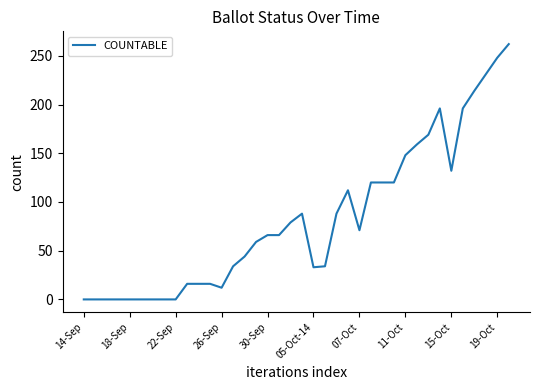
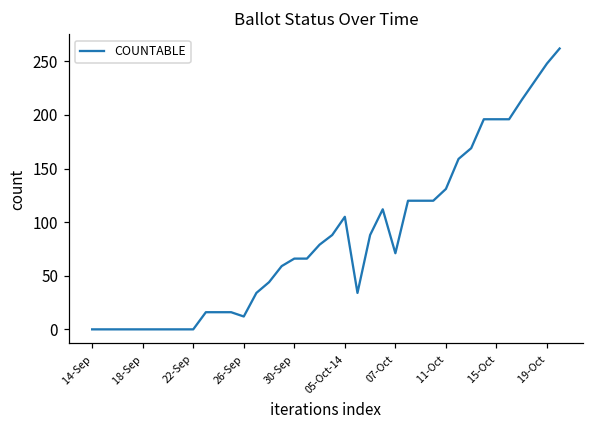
05-Oct-14: 30 -> 110
11-Oct: 150 -> 130
15-Oct: 130 -> 200
